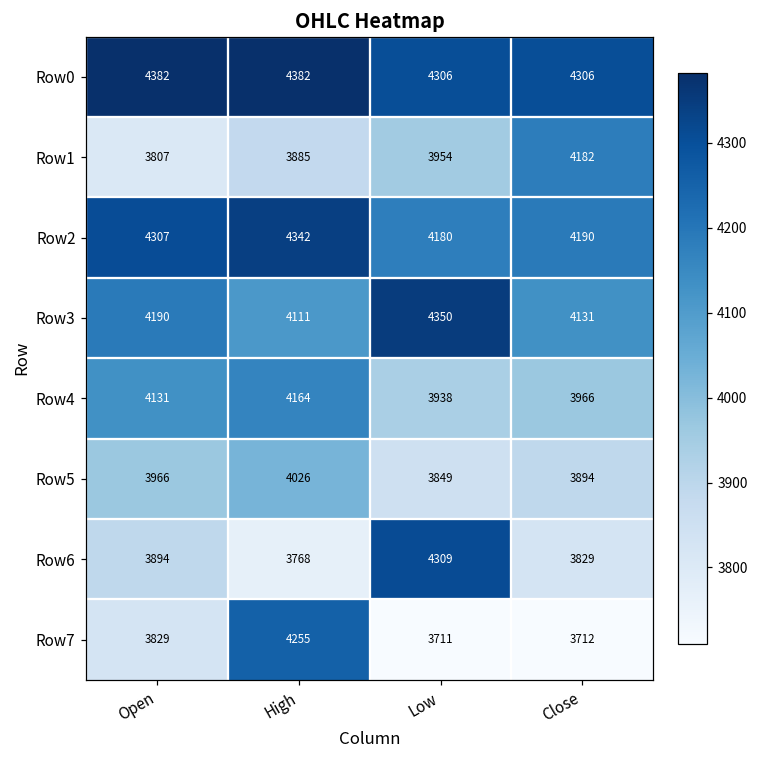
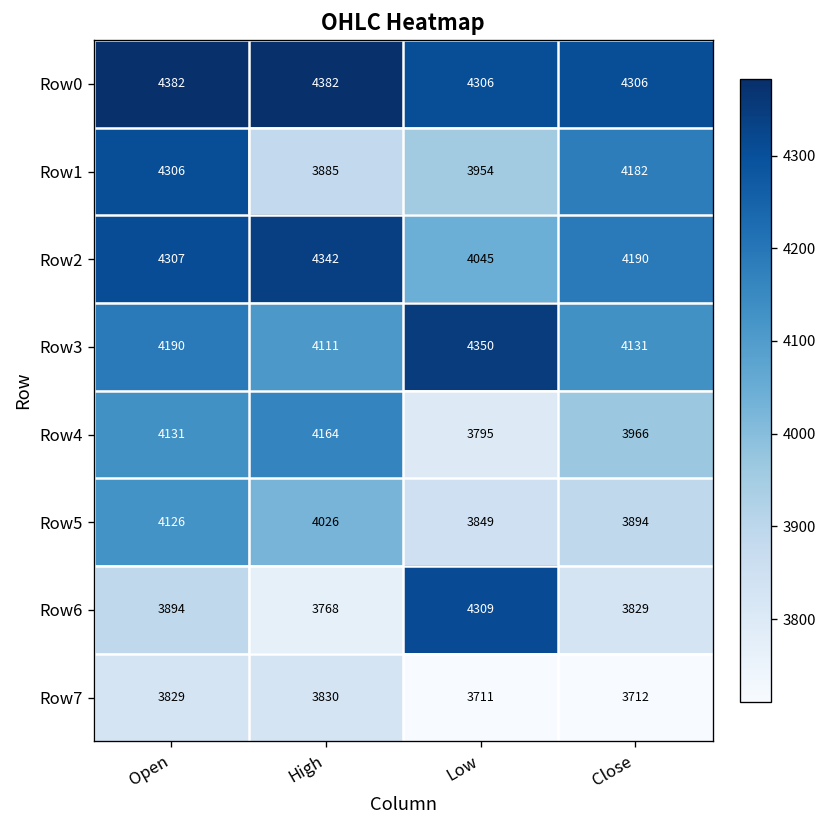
Row1, Open: 3807 -> 4306
Row2, Low: 4180 -> 4045
Row4, Low: 3938 -> 3795
Row5, Open: 3966 -> 4126
Row7, High: 4255 -> 3830
